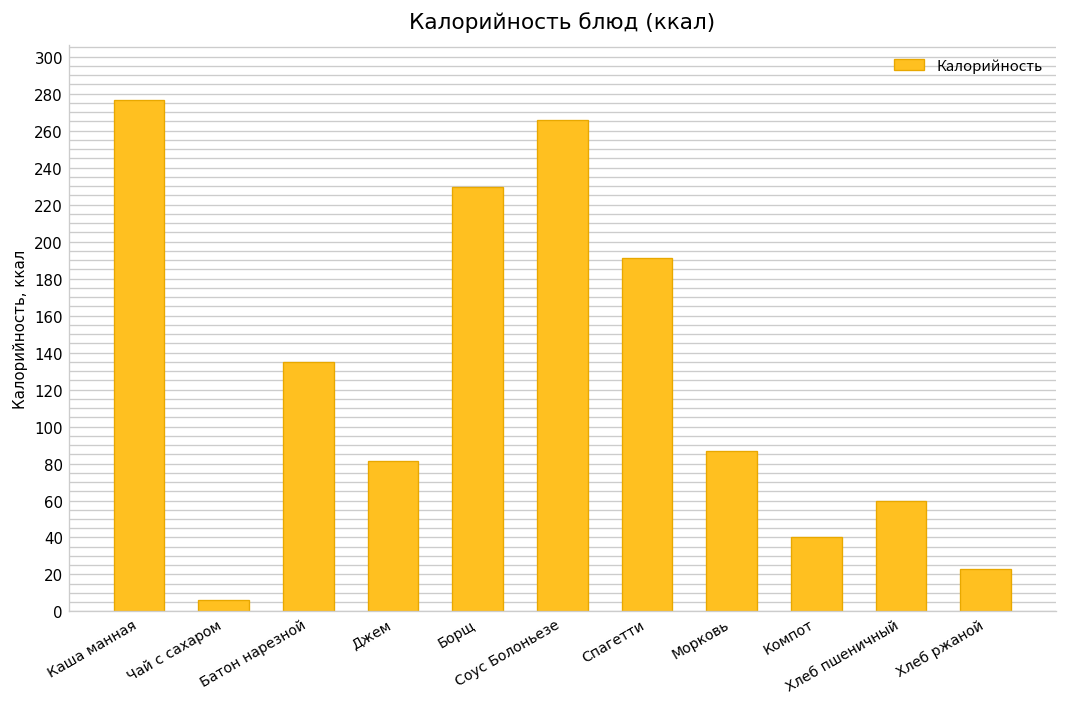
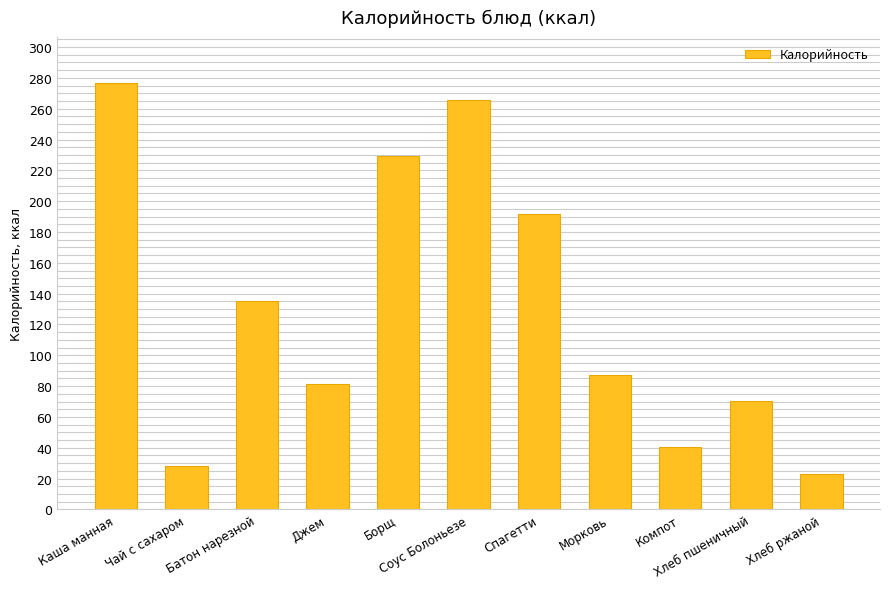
Чай с сахаром: 6 -> 28
Хлеб пшеничный: 60 -> 71
